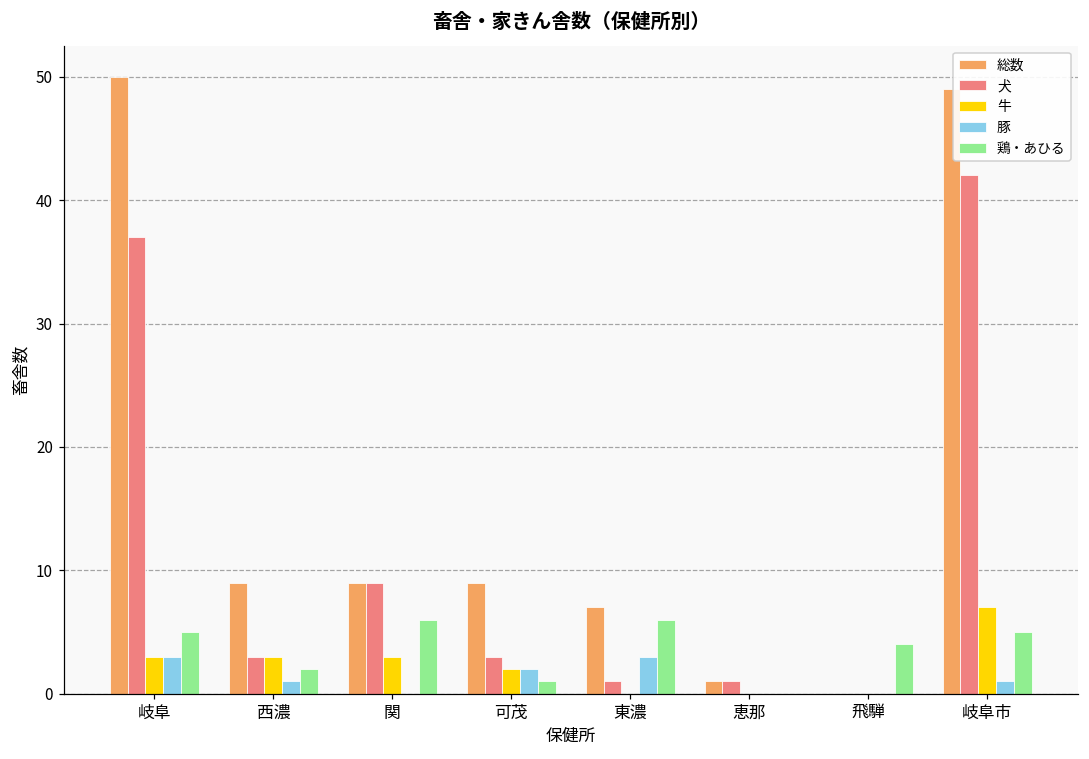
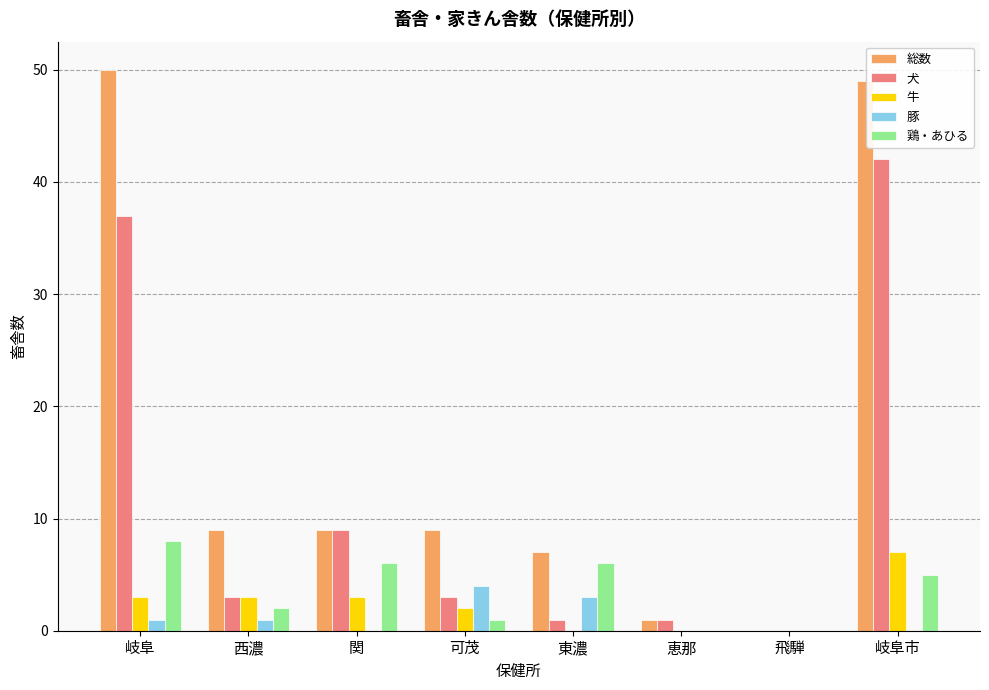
豚, 岐阜: 3 -> 1
鶏・あひる, 岐阜: 5 -> 8
豚, 可茂: 2 -> 4
鶏・あひる, 飛騨: 4 -> 0
豚, 岐阜市: 1 -> 0
